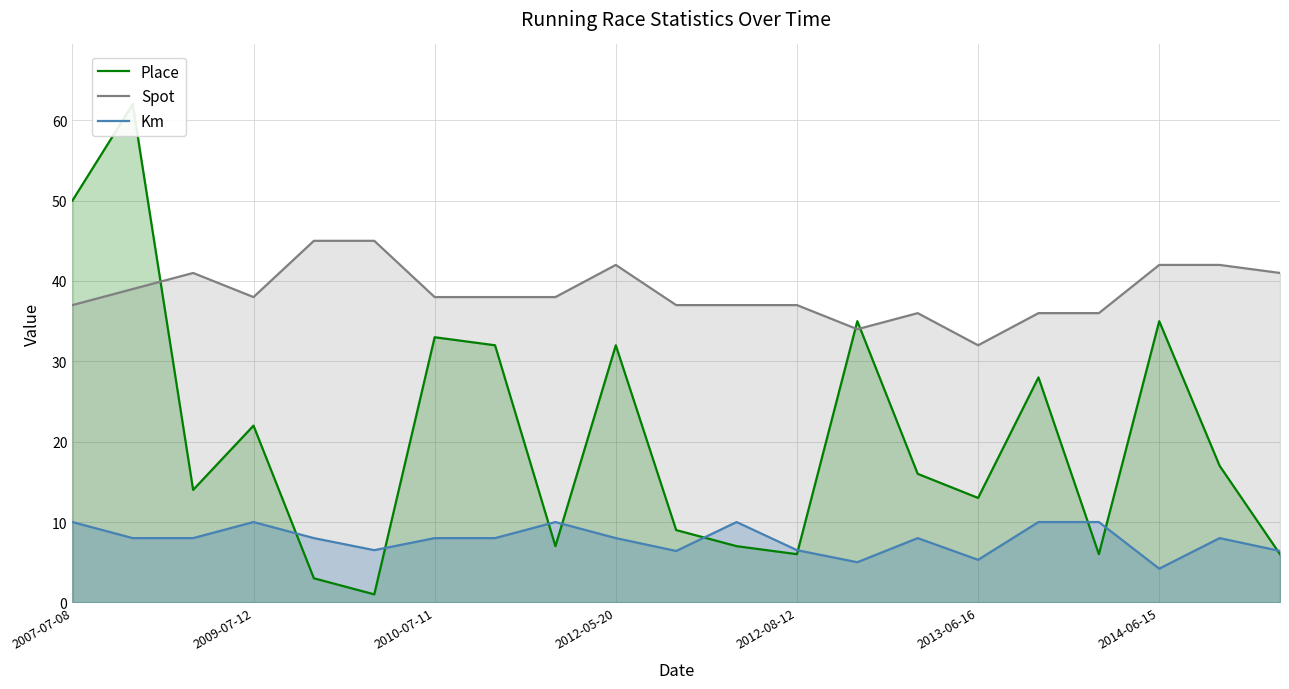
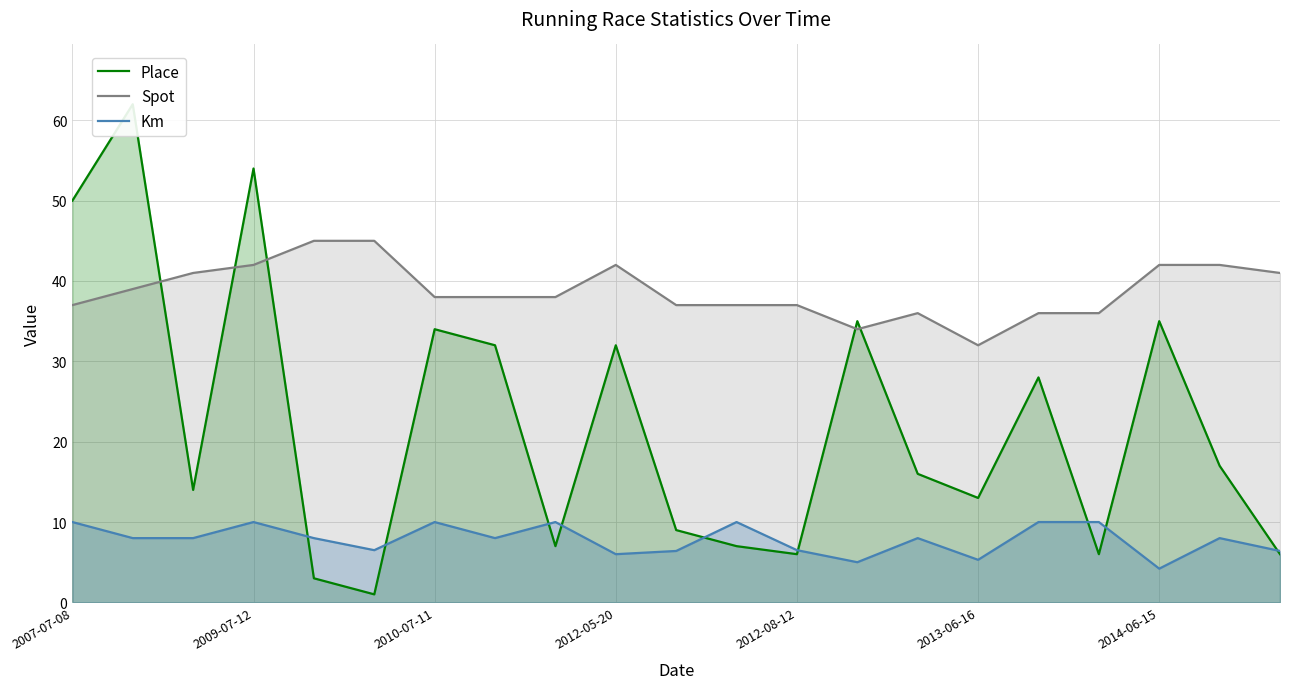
Place, 2009-07-12: 22 -> 54
Spot, 2009-07-12: 38 -> 42
Place, 2010-07-11: 33 -> 34
Km, 2010-07-11: 8 -> 10
Km, 2012-05-20: 8 -> 6
